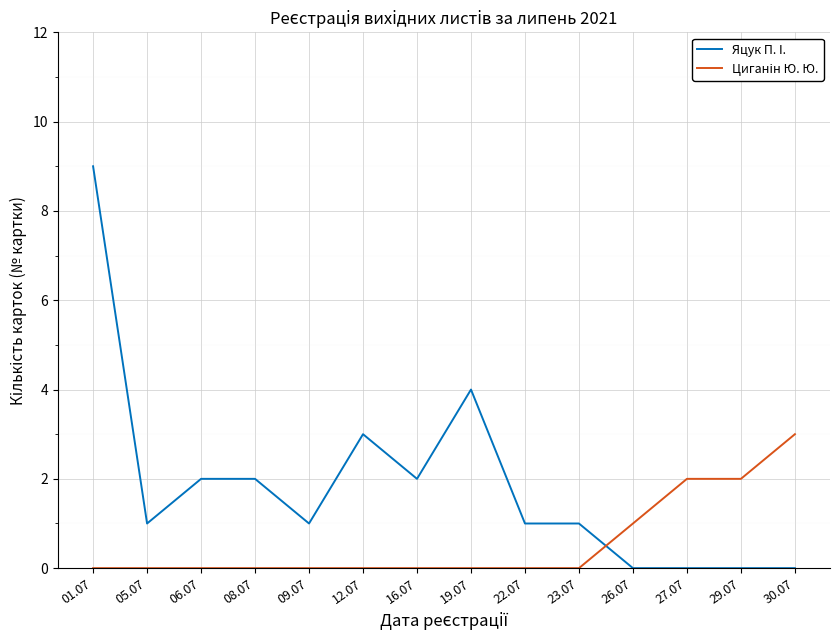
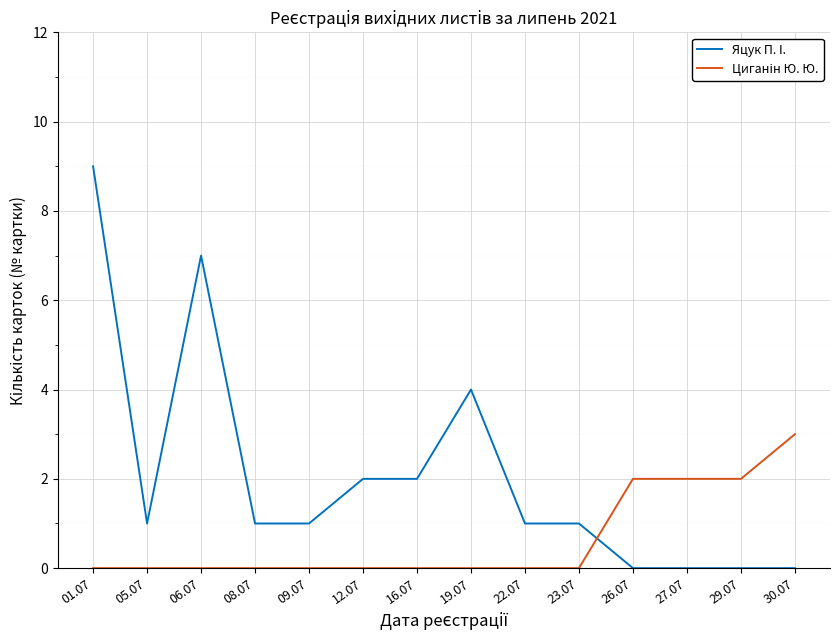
Яцук П. І., 06.07: 2 -> 7
Яцук П. І., 08.07: 2 -> 1
Яцук П. І., 12.07: 3 -> 2
Циганін Ю. Ю., 26.07: 1 -> 2
